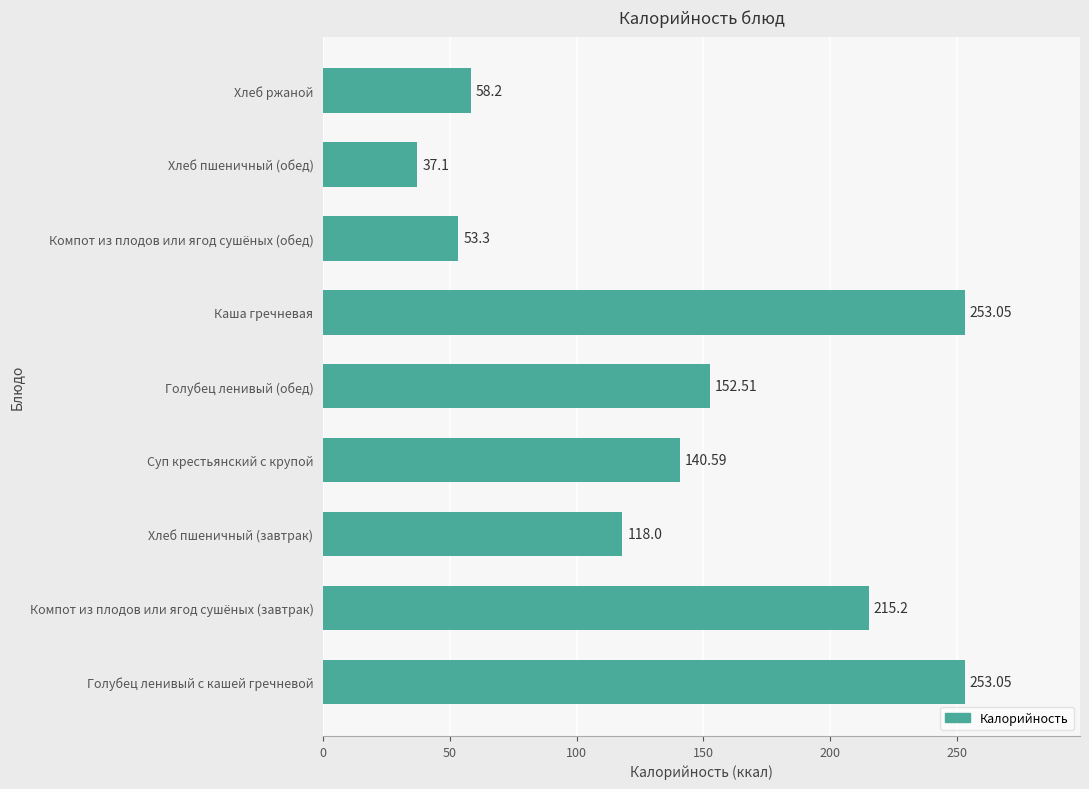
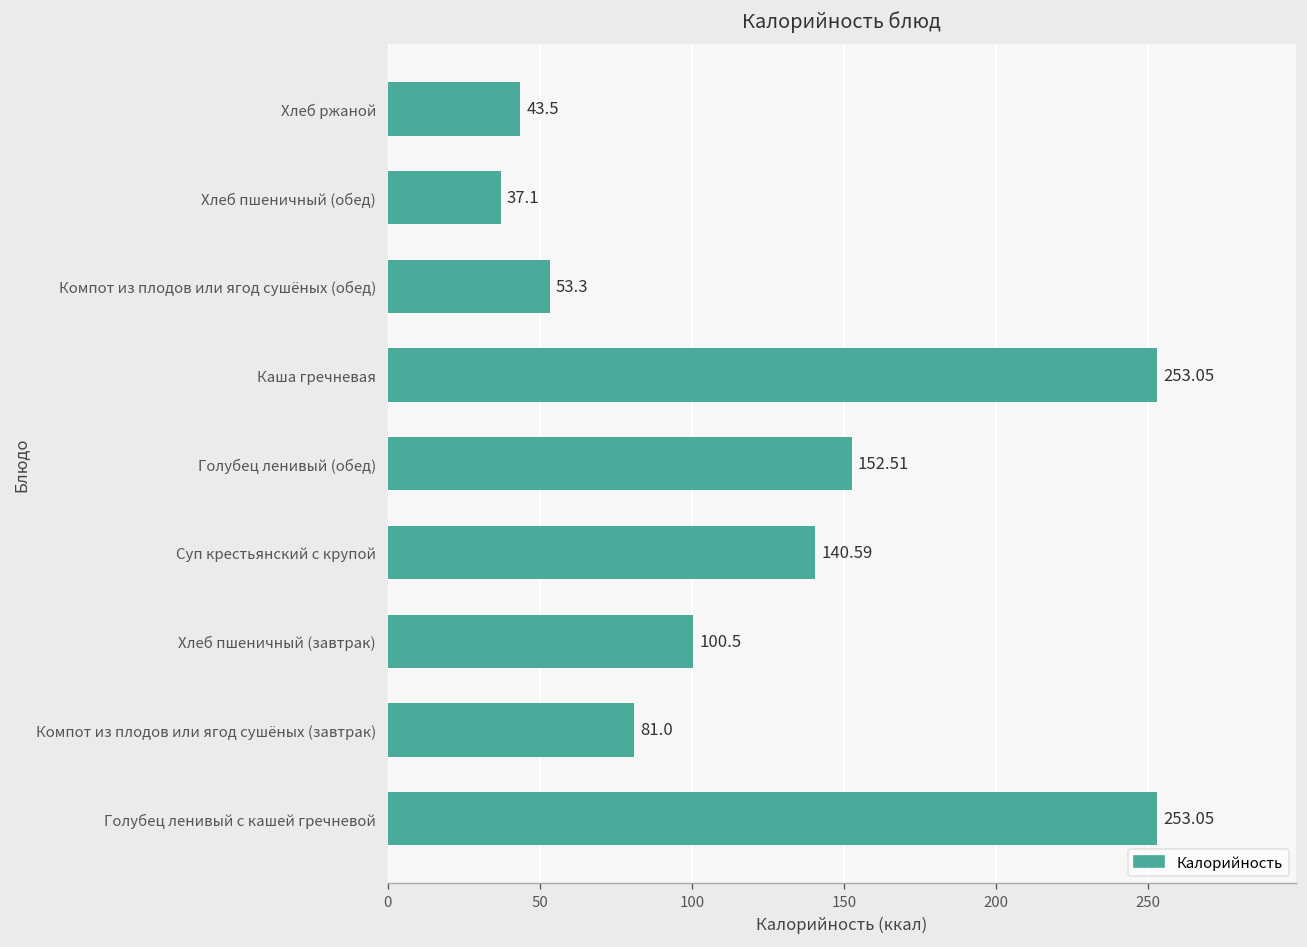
Хлеб ржаной: 58.2 -> 43.5
Хлеб пшеничный (завтрак): 118.0 -> 100.5
Компот из плодов или ягод сушёных (завтрак): 215.2 -> 81.0
